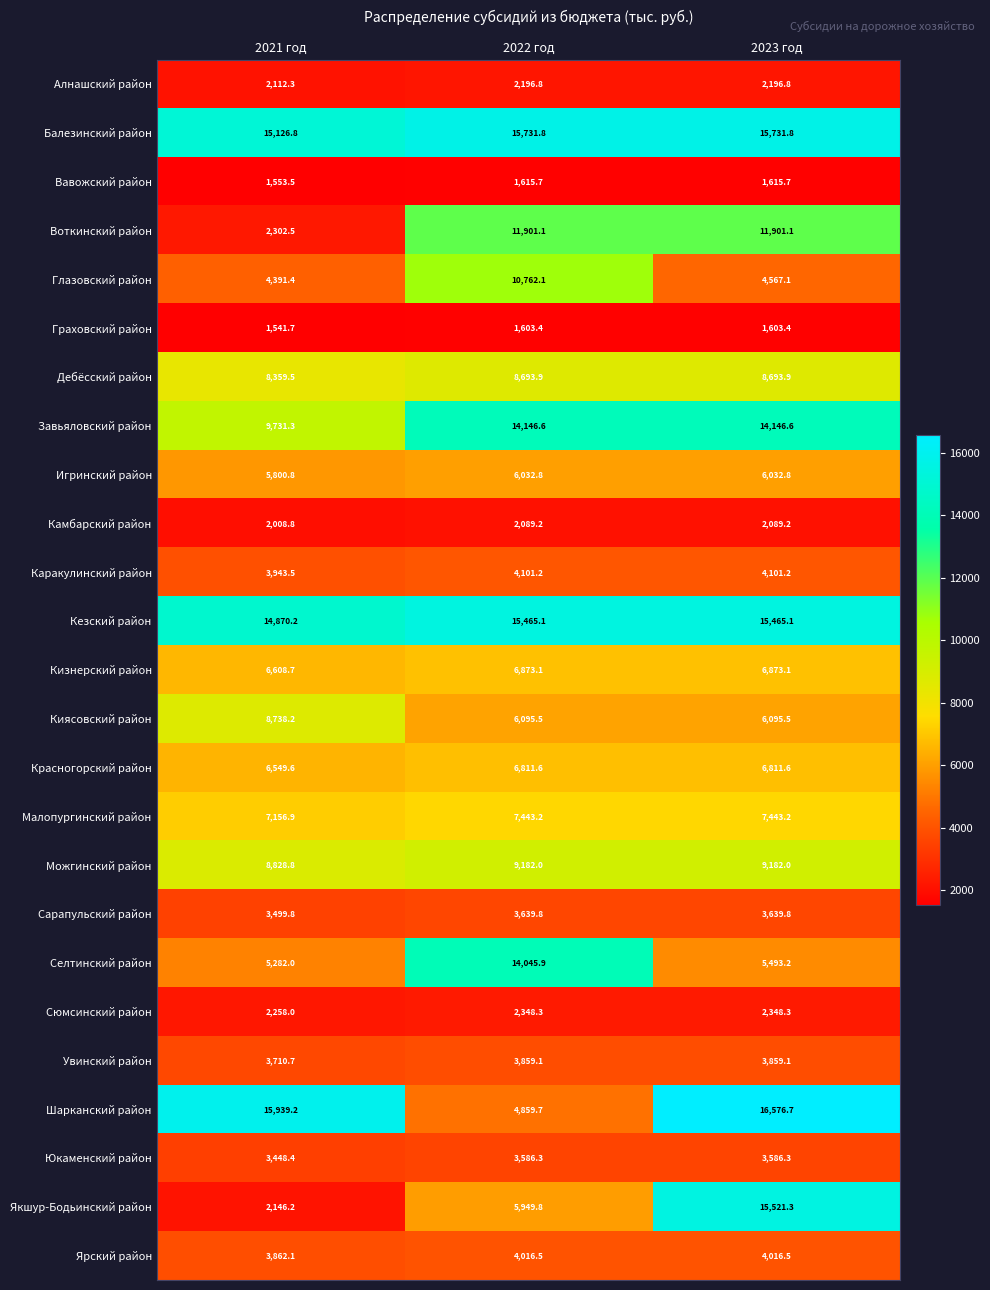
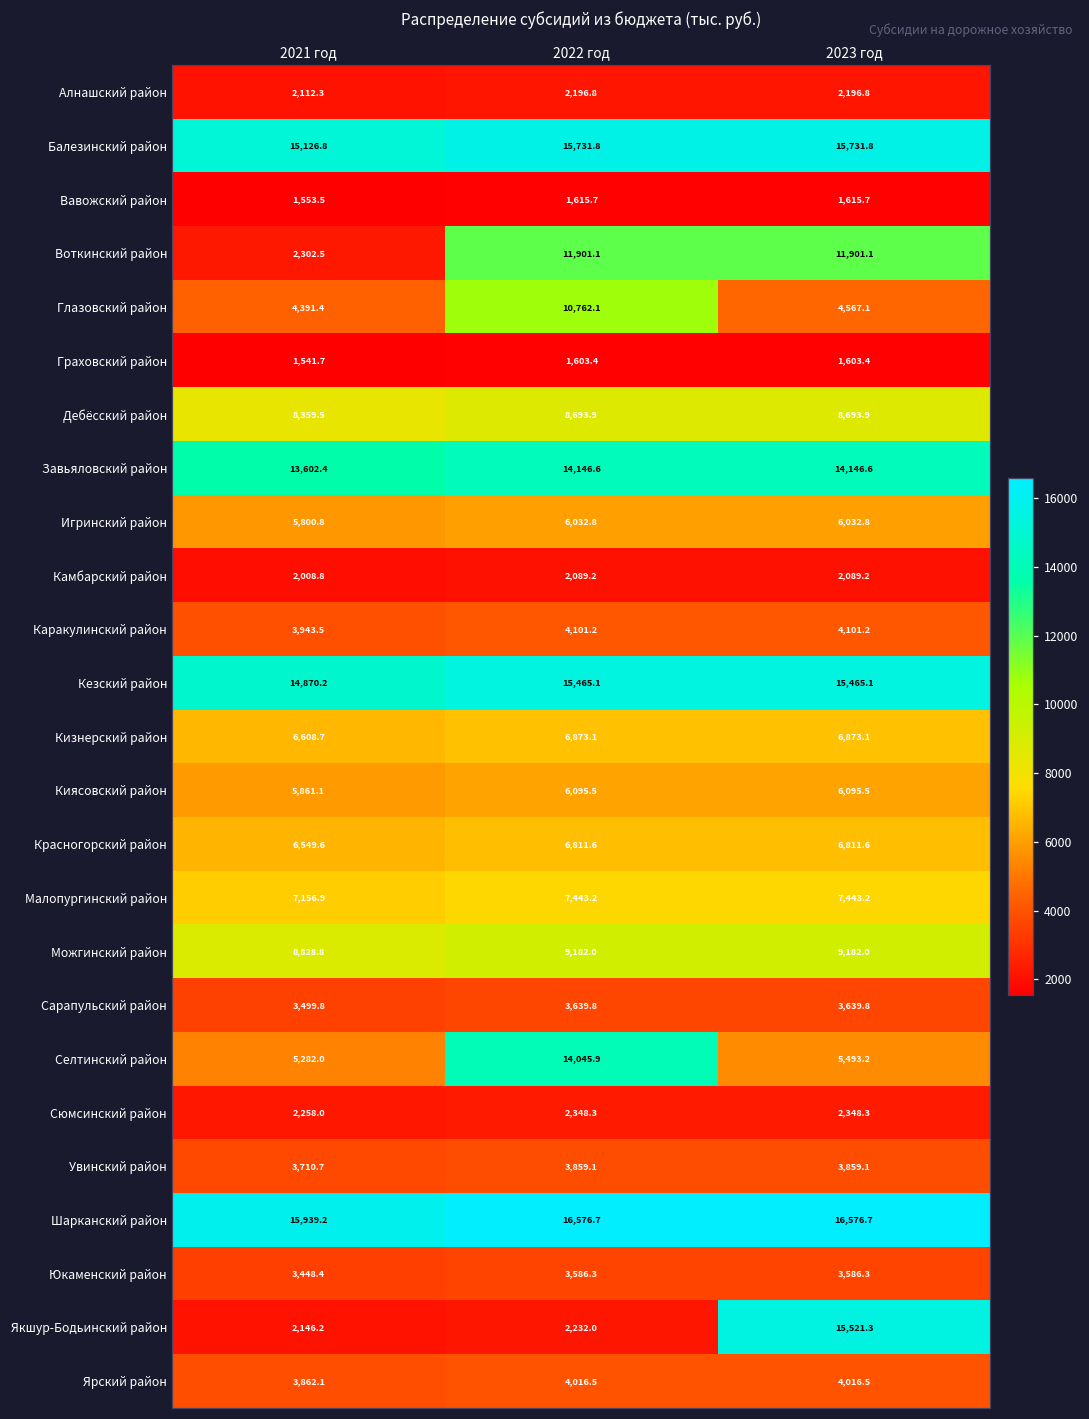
Завьяловский район, 2021 год: 9,731.3 -> 13,602.4
Киясовский район, 2021 год: 8,738.2 -> 5,861.1
Шарканский район, 2022 год: 4,859.7 -> 16,576.7
Якшур-Бодьинский район, 2022 год: 5,949.8 -> 2,232.0
